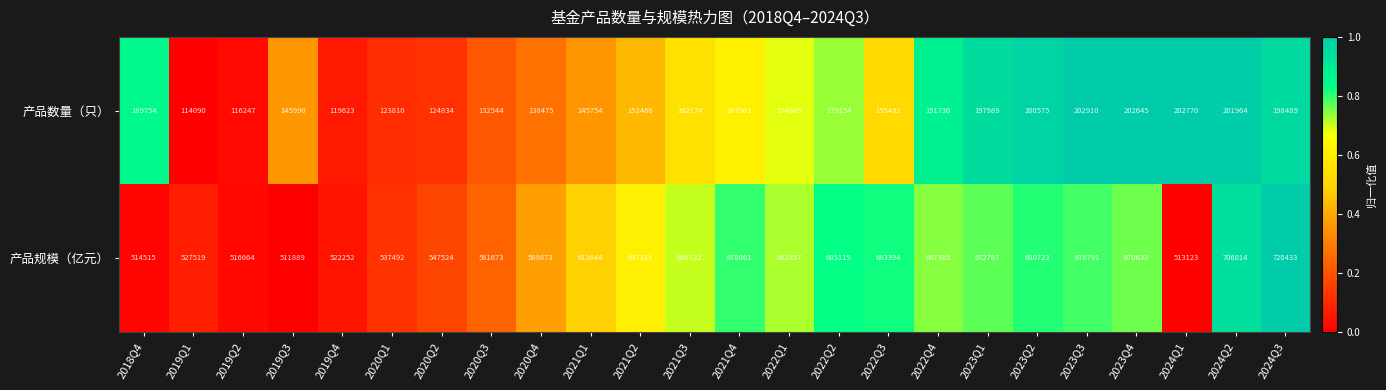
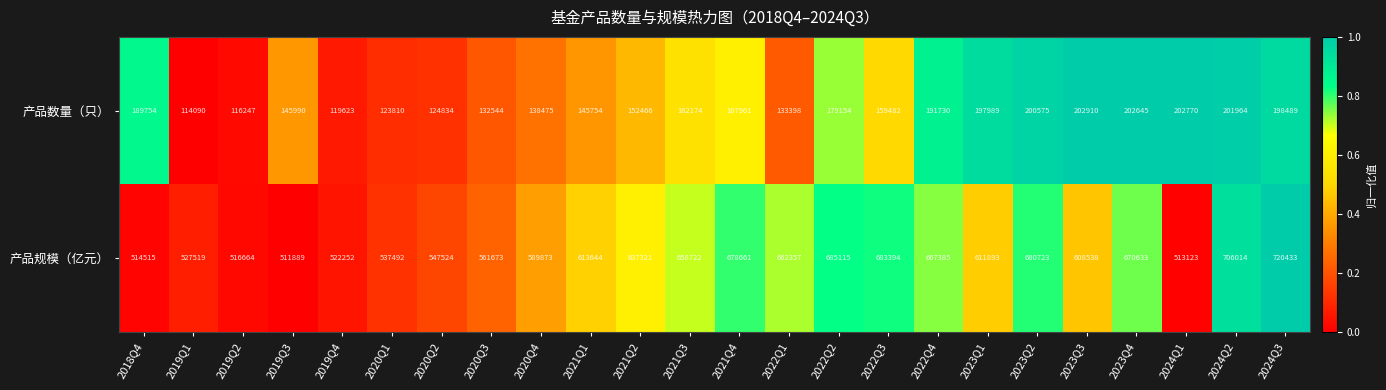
产品数量（只）, 2022Q1: 174885 -> 133398
产品规模（亿元）, 2023Q1: 672787 -> 611893
产品规模（亿元）, 2023Q3: 676791 -> 608538
